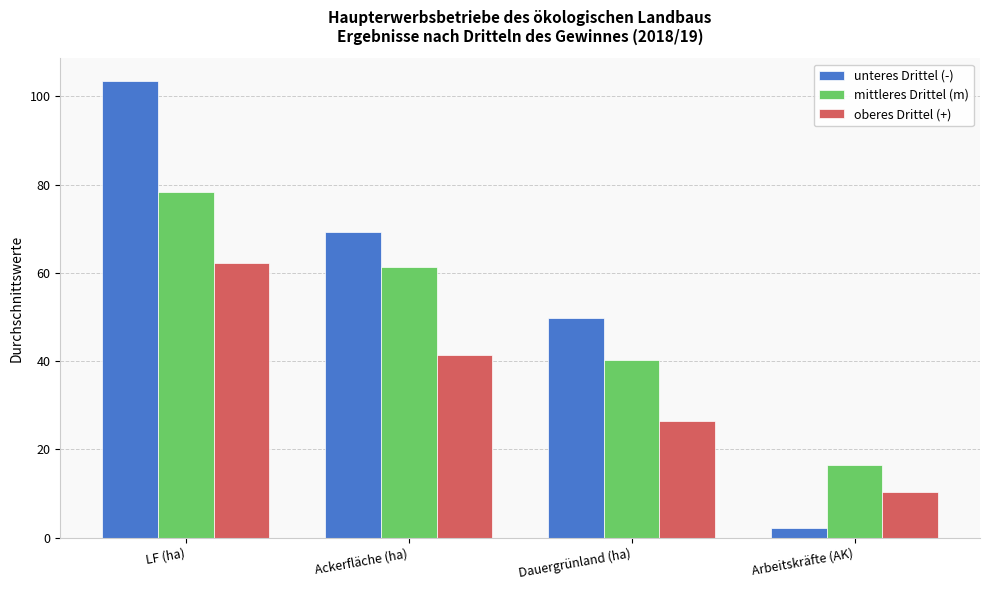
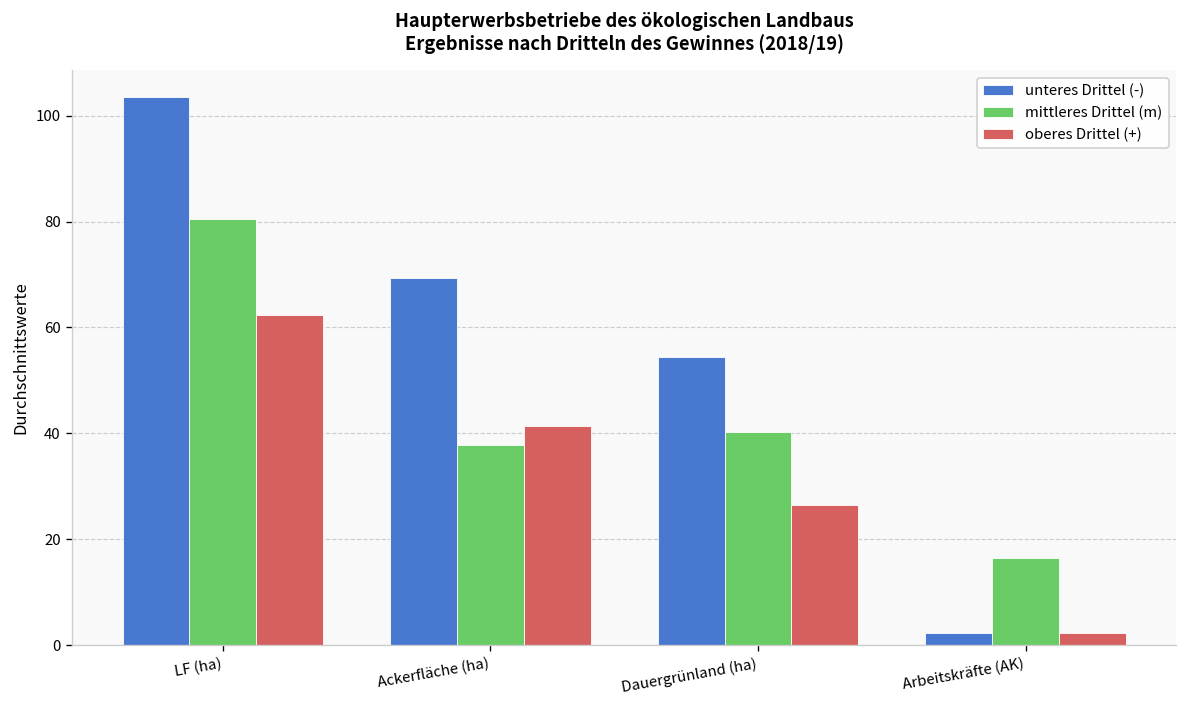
mittleres Drittel (m), LF (ha): 78 -> 80
mittleres Drittel (m), Ackerfläche (ha): 61 -> 38
unteres Drittel (-), Dauergrünland (ha): 50 -> 54
oberes Drittel (+), Arbeitskräfte (AK): 10 -> 2
